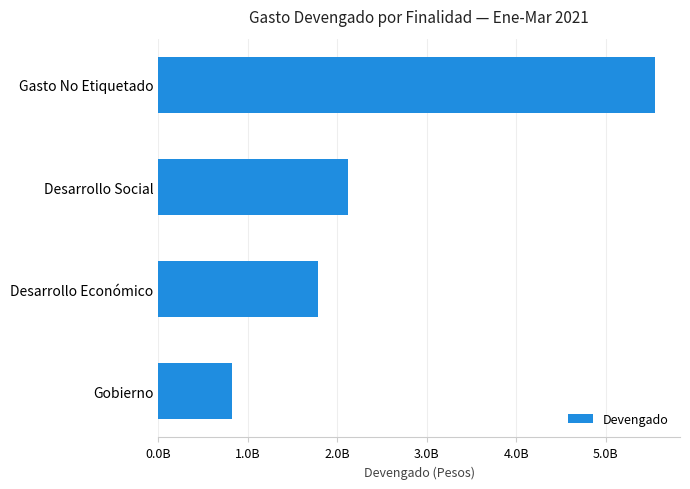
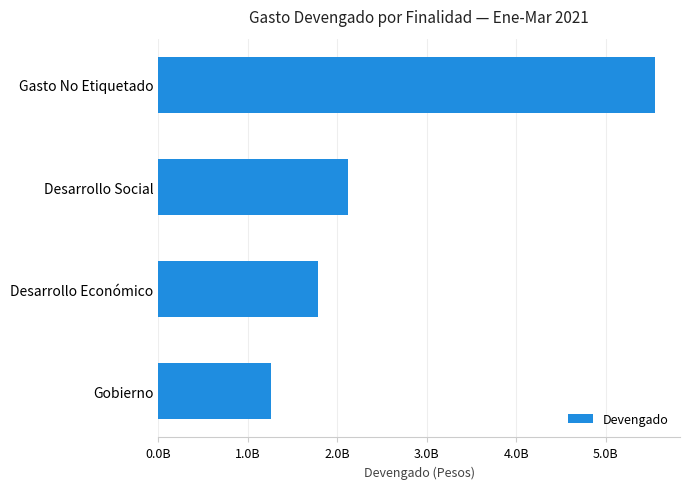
Gobierno: 800000000 -> 1300000000
